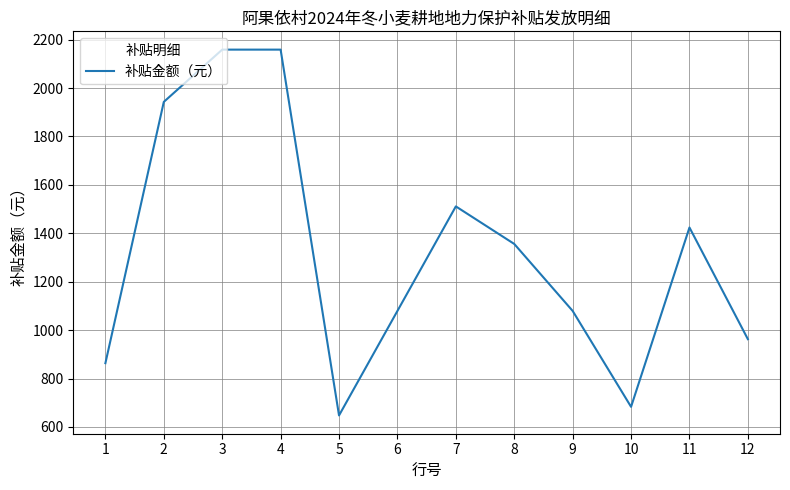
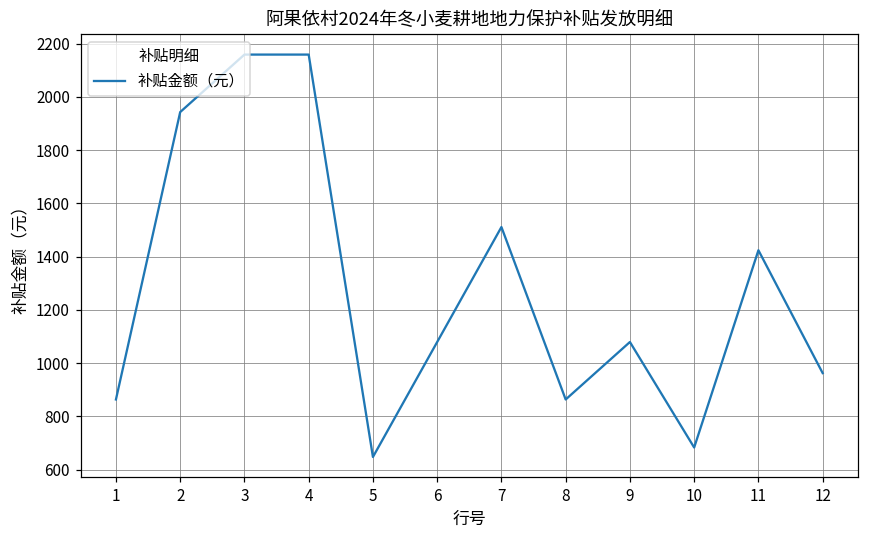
8: 1360 -> 860
